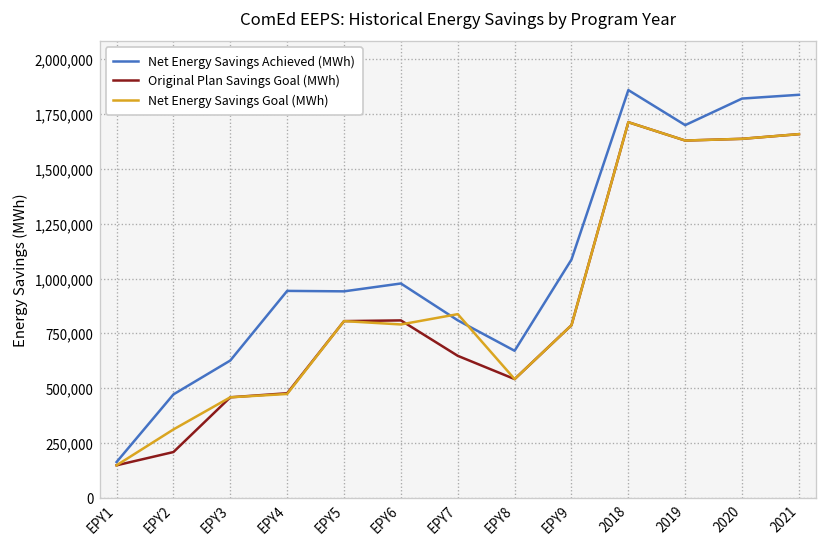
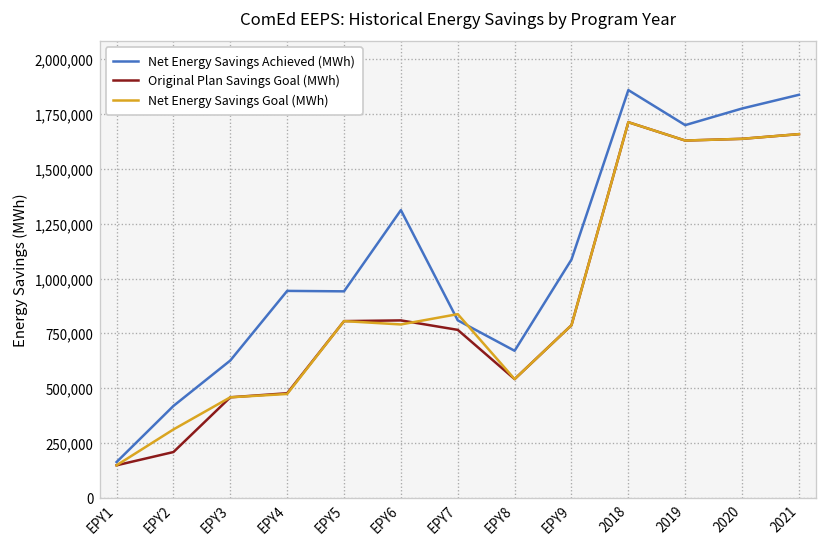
Net Energy Savings Achieved (MWh), EPY2: 470,000 -> 420,000
Net Energy Savings Achieved (MWh), EPY6: 980,000 -> 1,310,000
Original Plan Savings Goal (MWh), EPY7: 650,000 -> 770,000
Net Energy Savings Achieved (MWh), 2020: 1,820,000 -> 1,780,000
